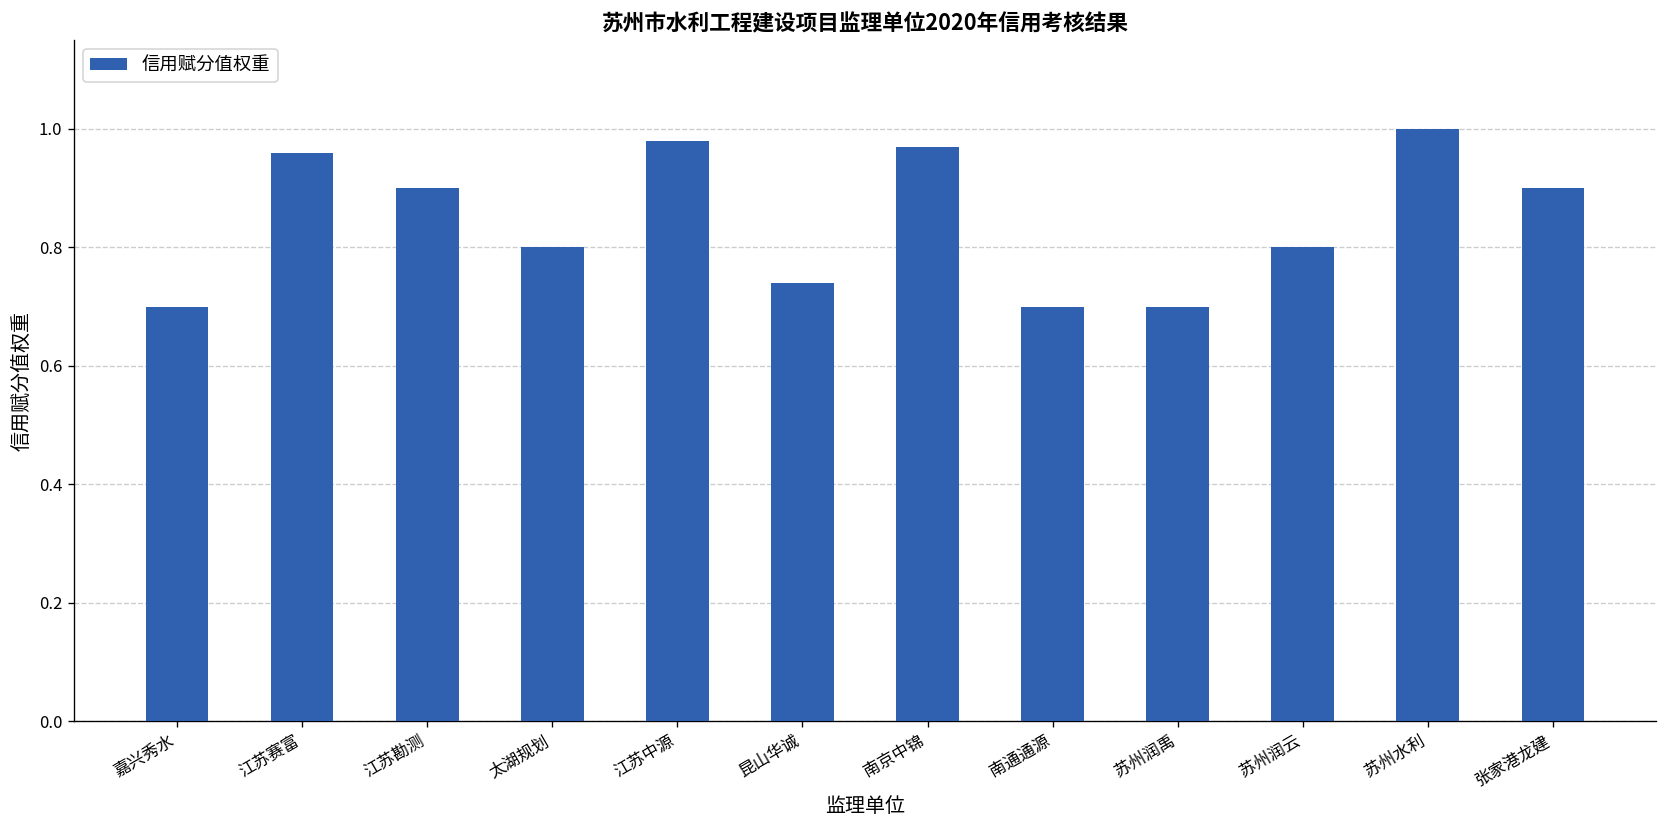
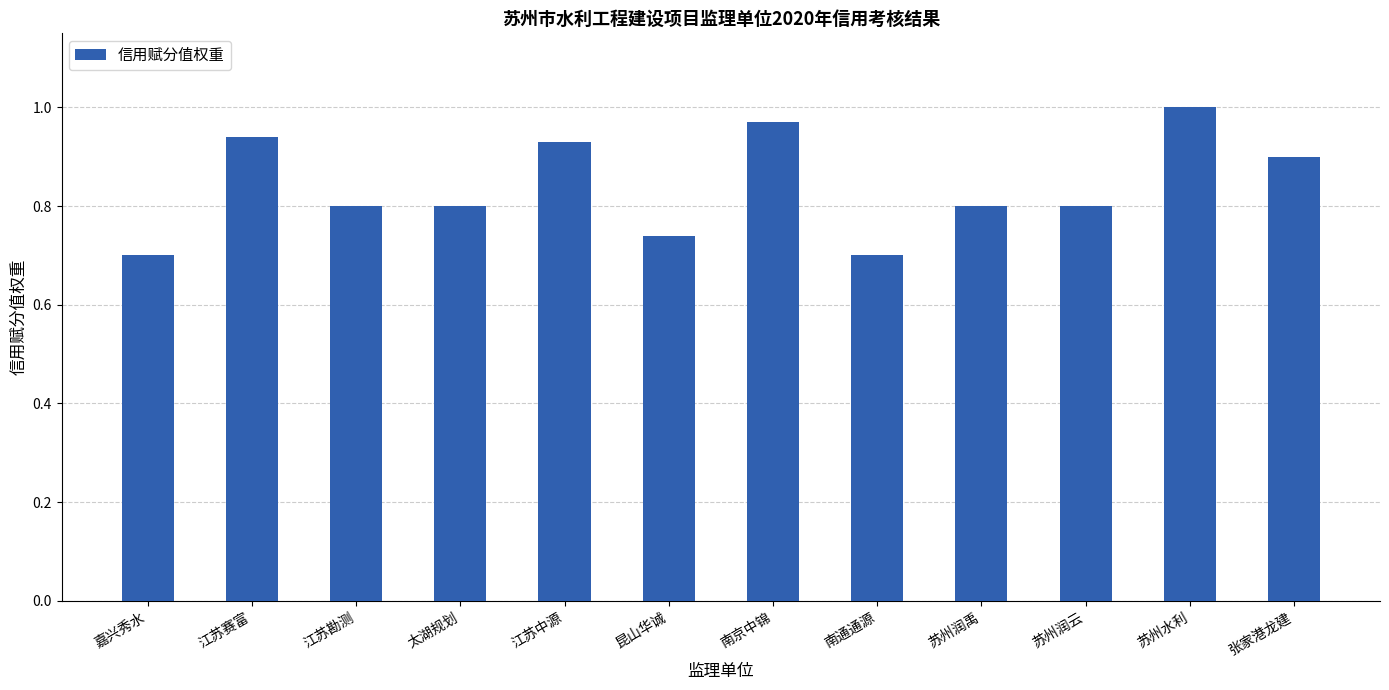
江苏赛富: 0.96 -> 0.94
江苏勘测: 0.9 -> 0.8
江苏中源: 0.98 -> 0.93
苏州润禹: 0.7 -> 0.8
